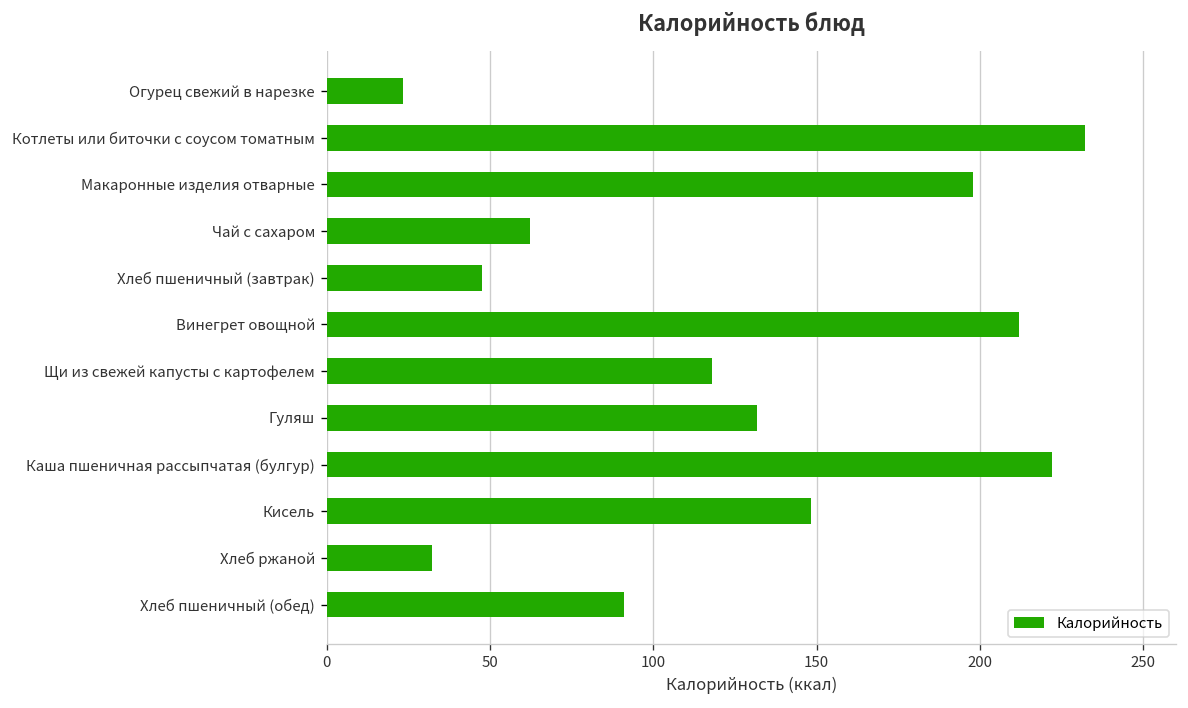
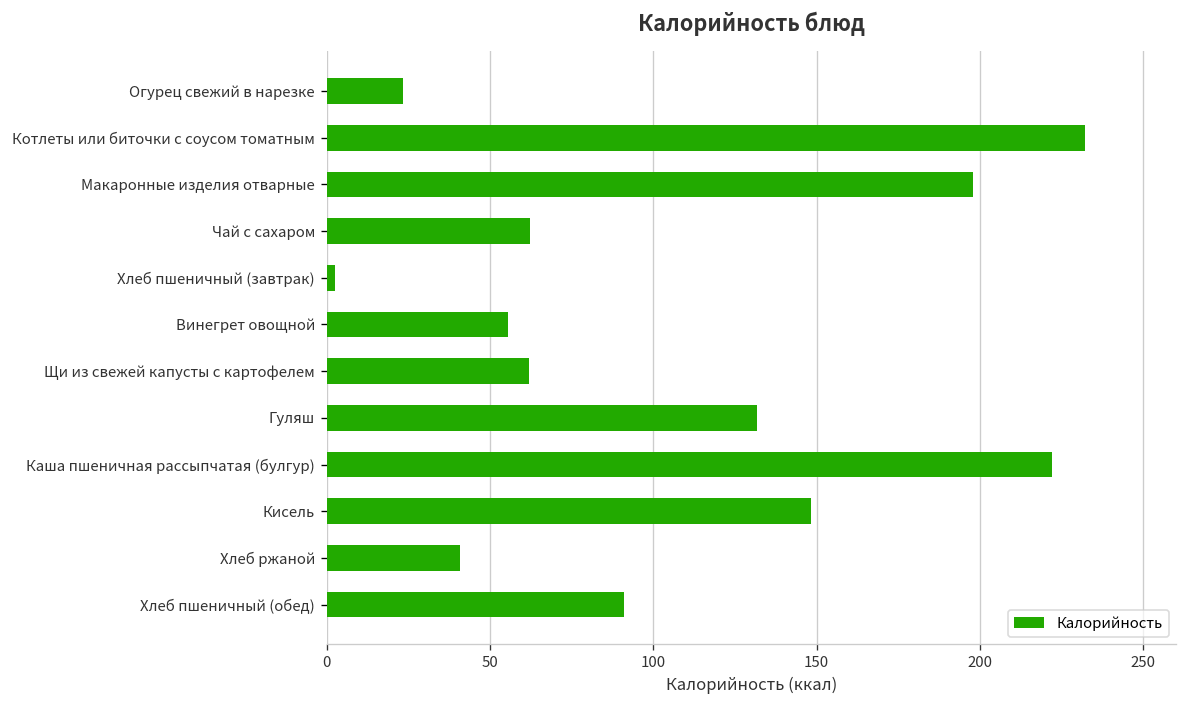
Хлеб пшеничный (завтрак): 47 -> 3
Винегрет овощной: 212 -> 56
Щи из свежей капусты с картофелем: 118 -> 62
Хлеб ржаной: 32 -> 41
